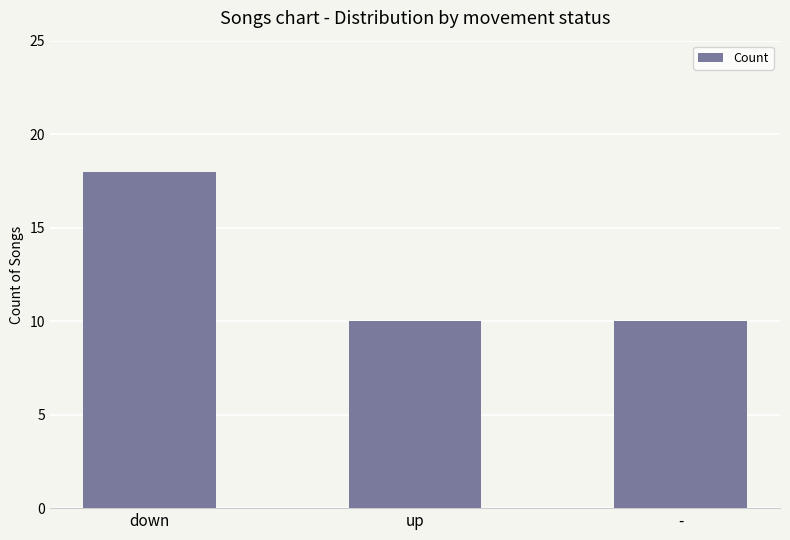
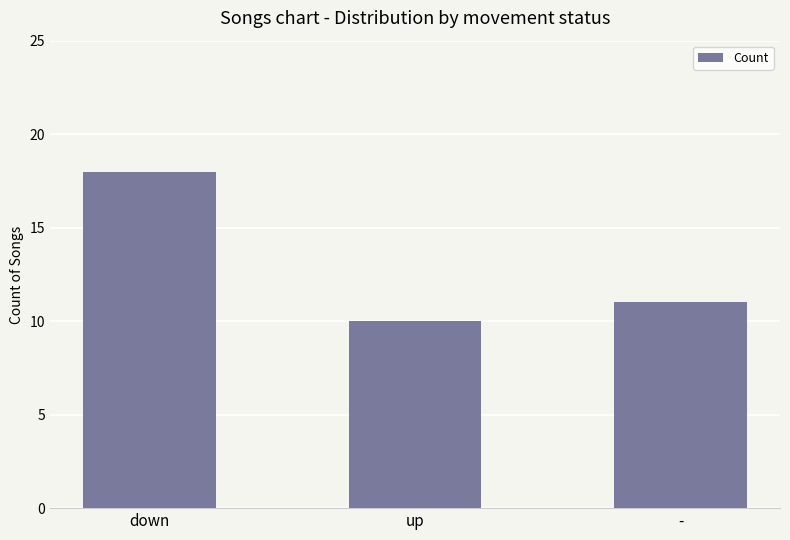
-: 10 -> 11
